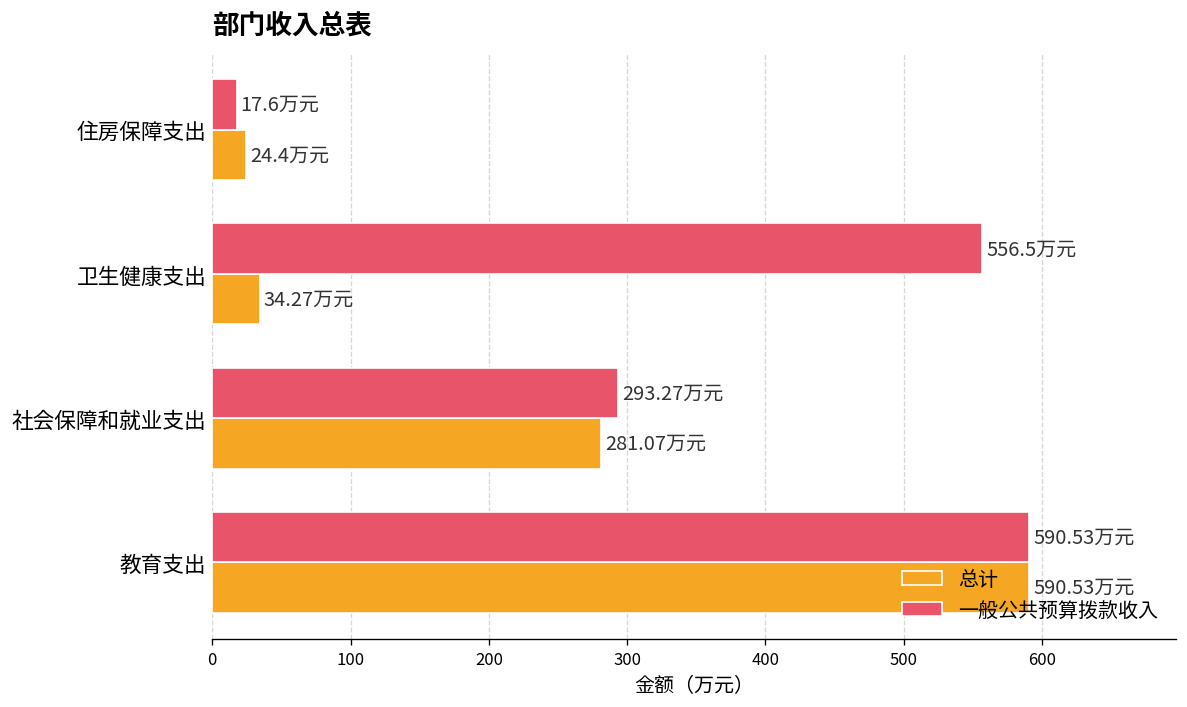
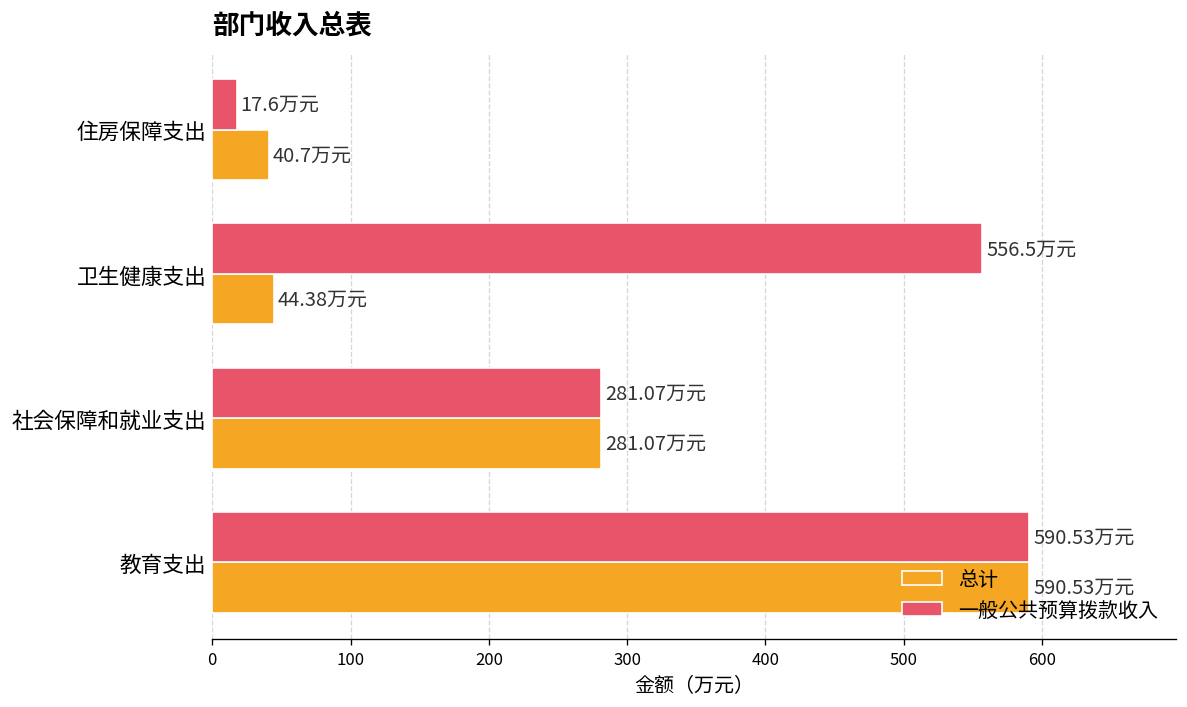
总计, 住房保障支出: 24.4 -> 40.7
总计, 卫生健康支出: 34.27 -> 44.38
一般公共预算拨款收入, 社会保障和就业支出: 293.27 -> 281.07
